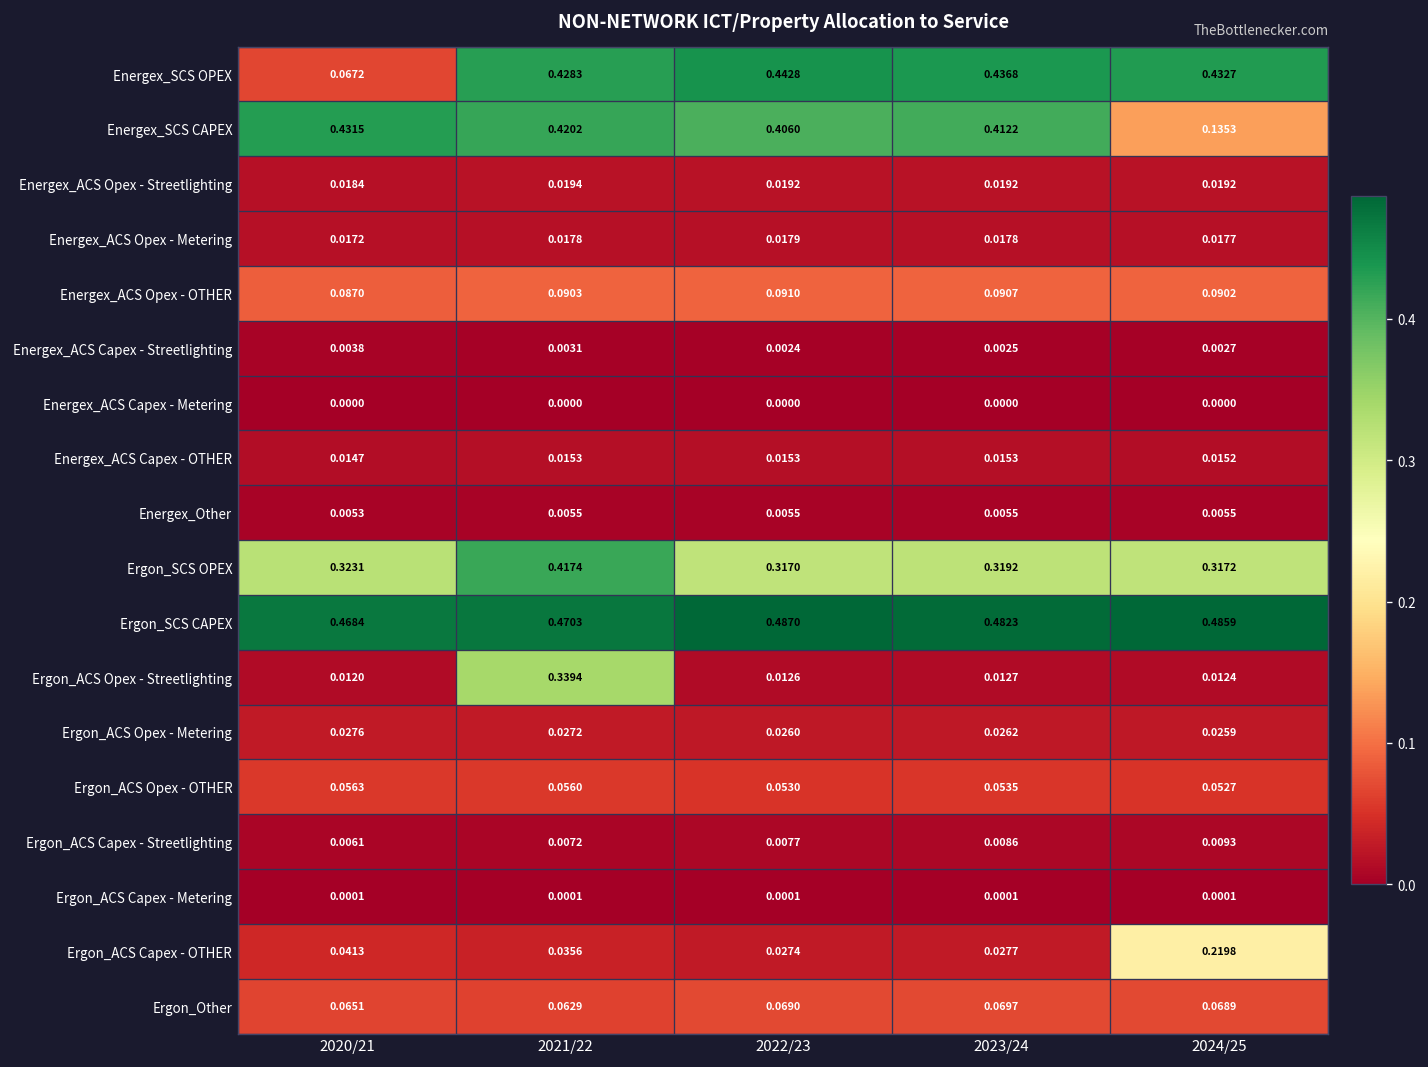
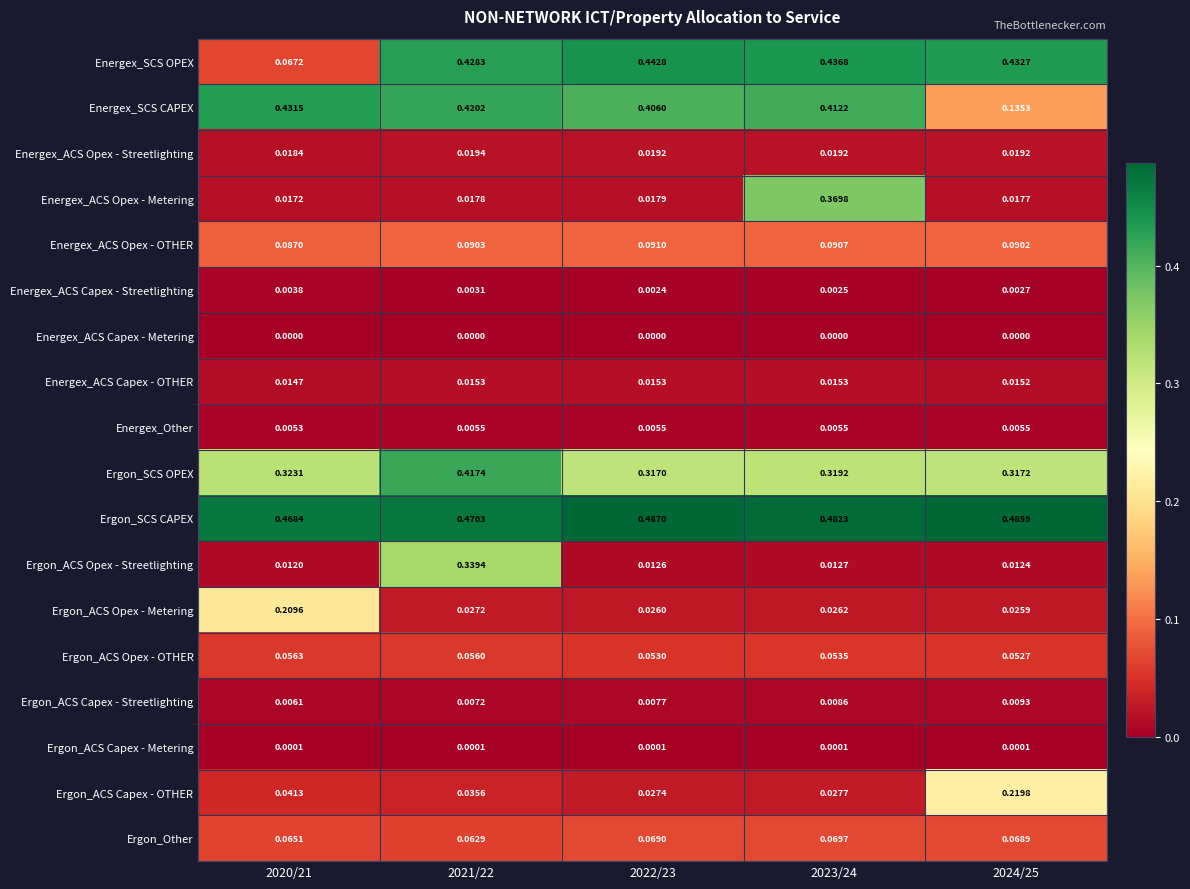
Energex_ACS Opex - Metering, 2023/24: 0.0178 -> 0.3698
Ergon_ACS Opex - Metering, 2020/21: 0.0276 -> 0.2096
